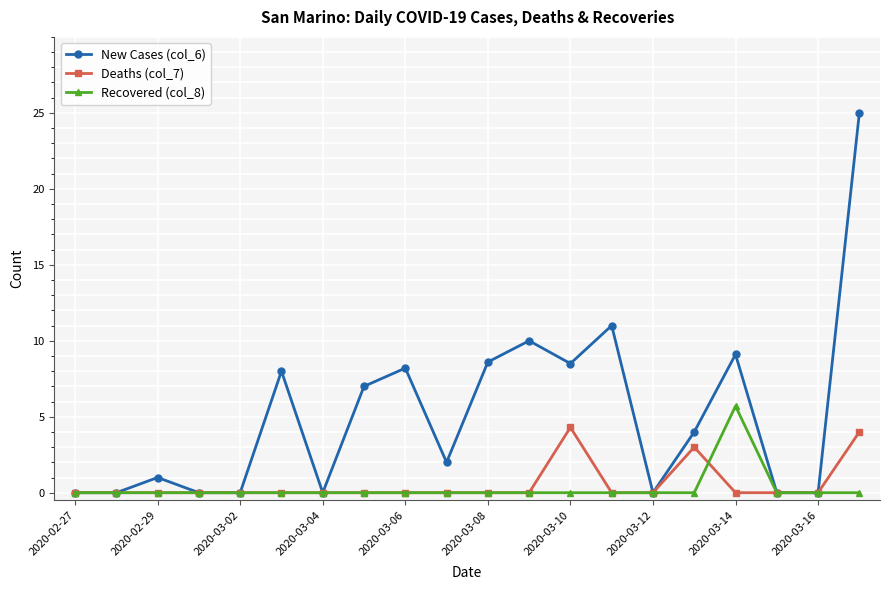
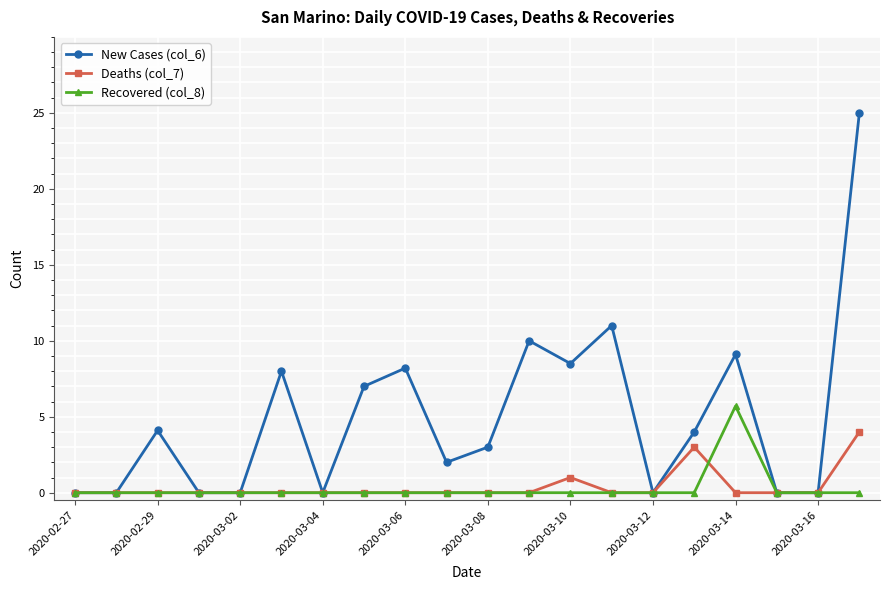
New Cases (col_6), 2020-02-29: 1.0 -> 4.1
New Cases (col_6), 2020-03-08: 8.6 -> 3.0
Deaths (col_7), 2020-03-10: 4.3 -> 1.0
